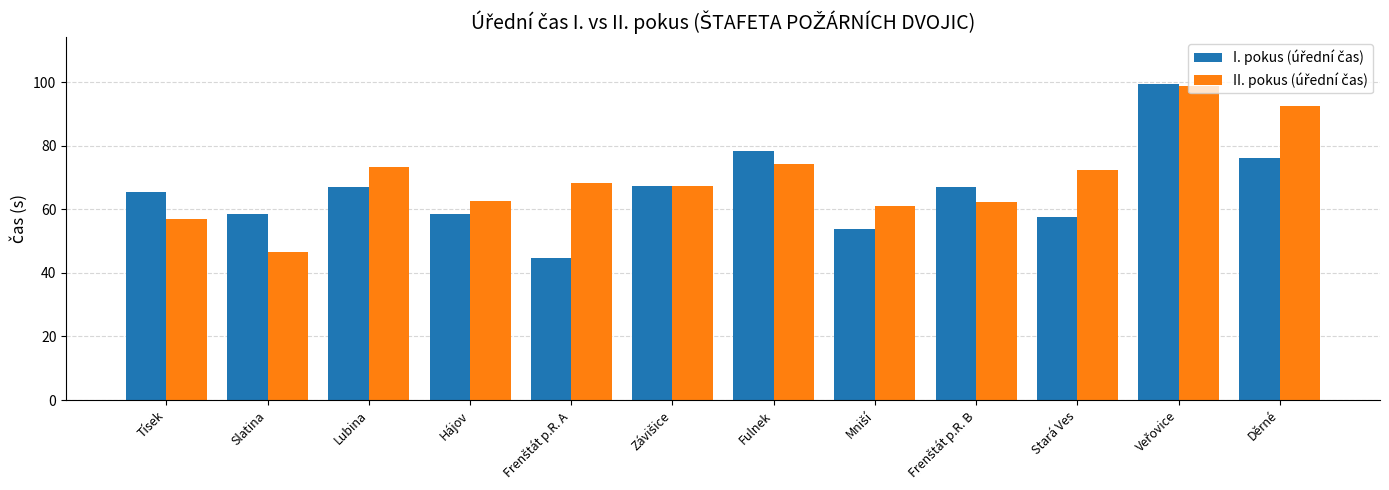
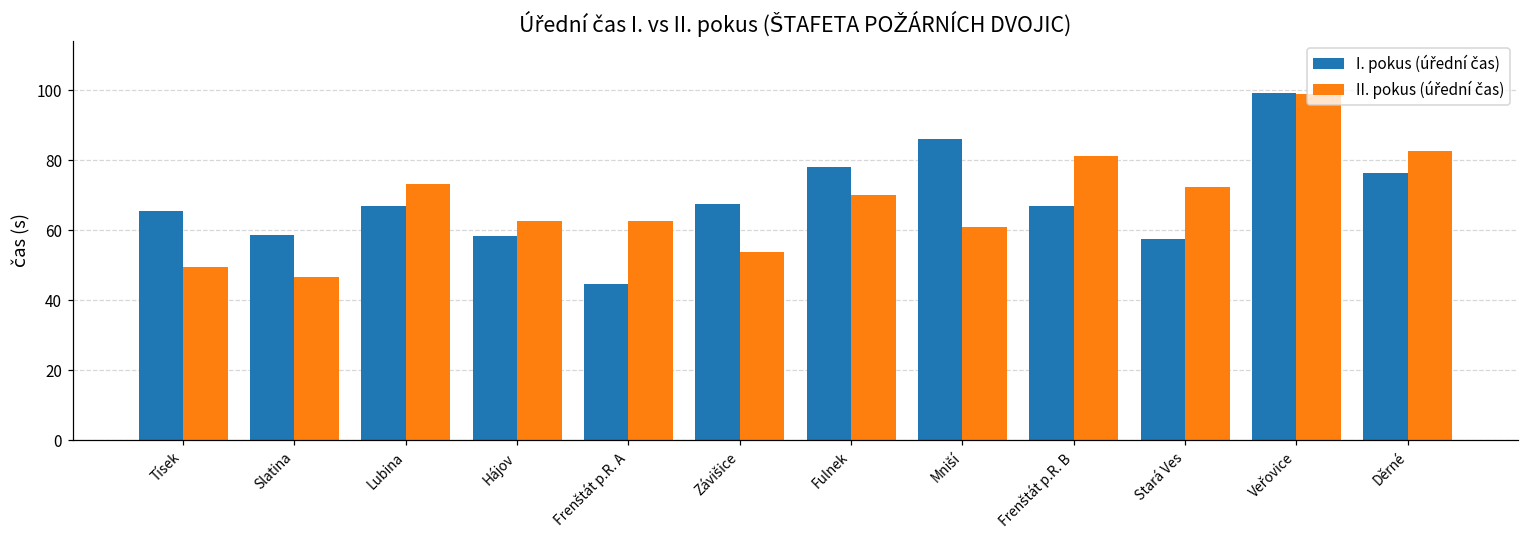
II. pokus (úřední čas), Tísek: 57 -> 50
II. pokus (úřední čas), Frenštát p.R. A: 68 -> 63
II. pokus (úřední čas), Závišice: 67 -> 54
II. pokus (úřední čas), Fulnek: 74 -> 70
I. pokus (úřední čas), Mniší: 54 -> 86
II. pokus (úřední čas), Frenštát p.R. B: 62 -> 81
II. pokus (úřední čas), Děrné: 92 -> 83
